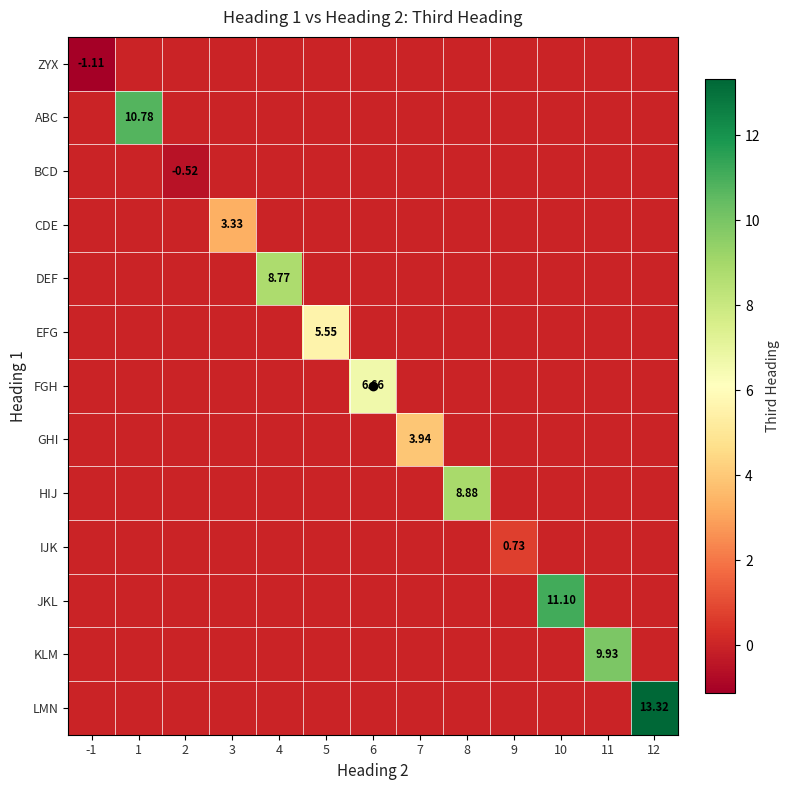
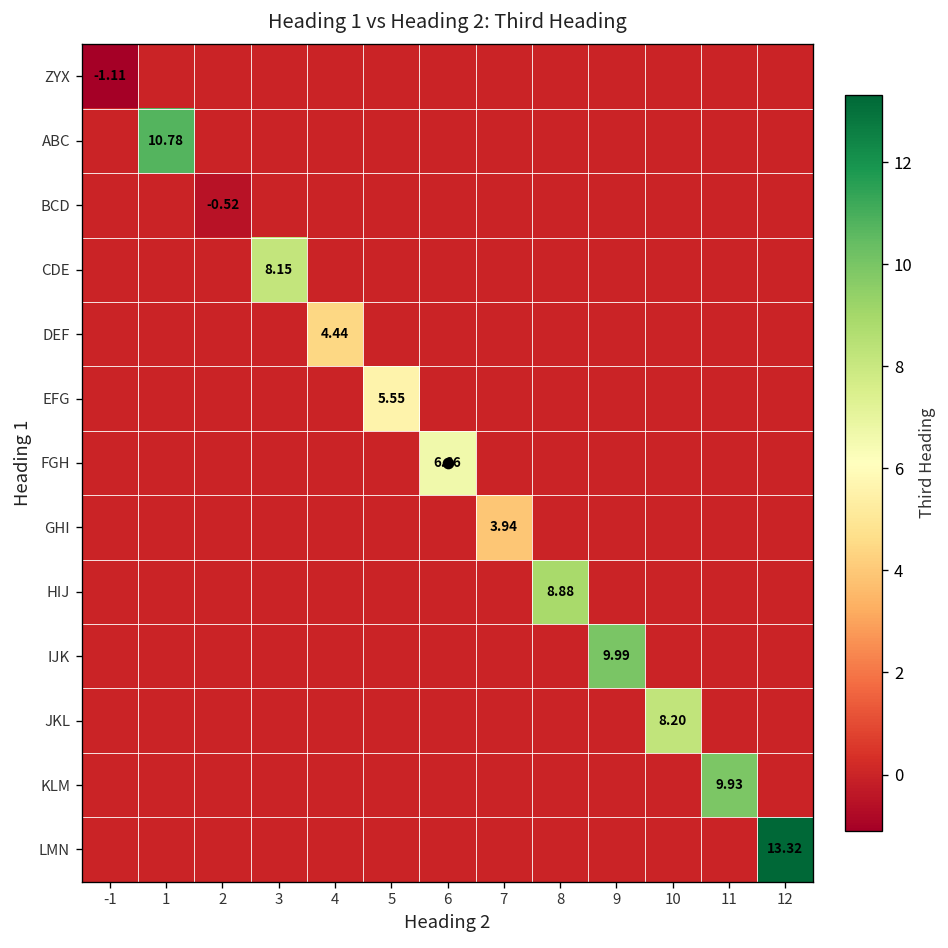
CDE, 3: 3.33 -> 8.15
DEF, 4: 8.77 -> 4.44
IJK, 9: 0.73 -> 9.99
JKL, 10: 11.10 -> 8.20
